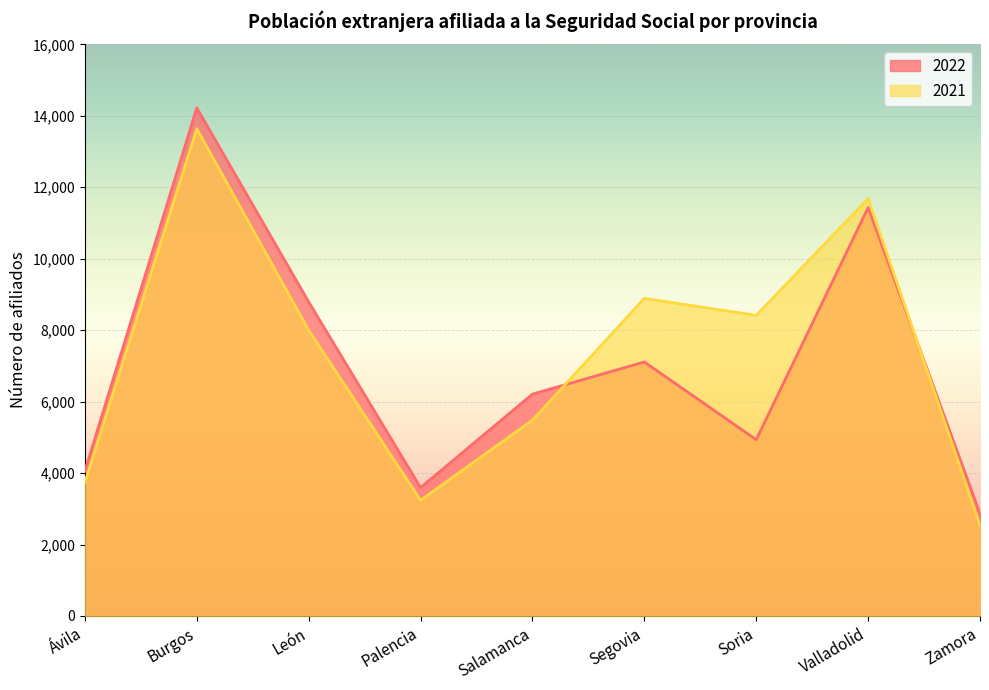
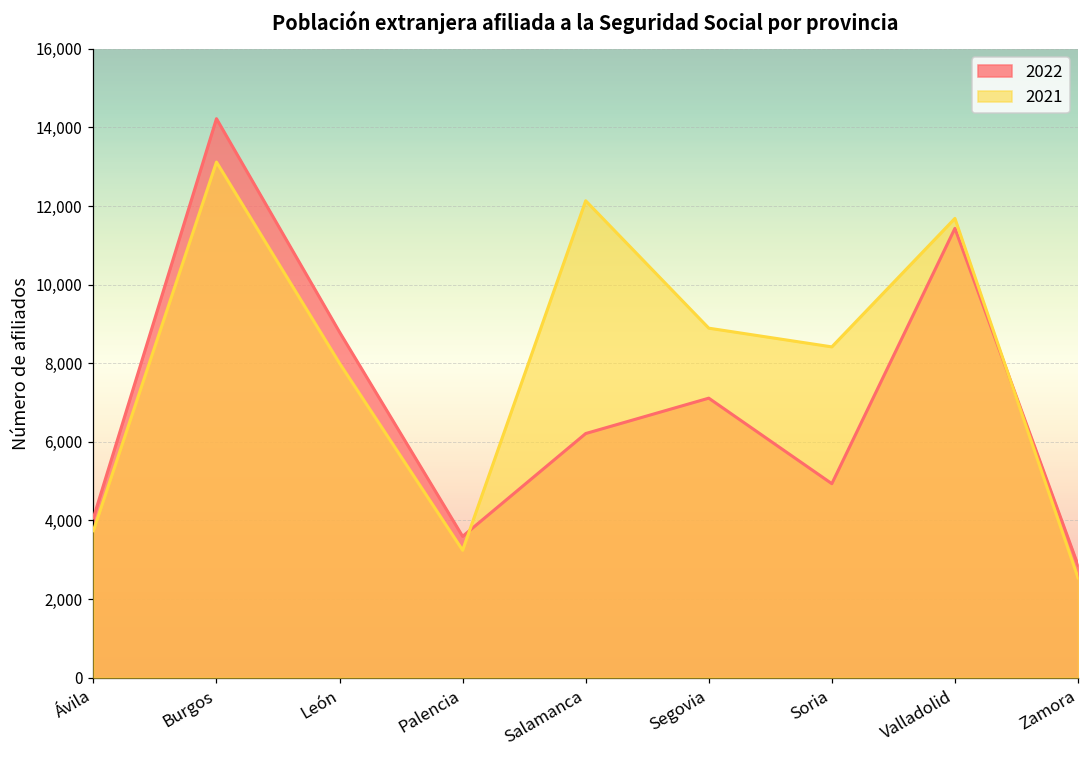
2021, Burgos: 13,600 -> 13,100
2021, Salamanca: 5,500 -> 12,100
